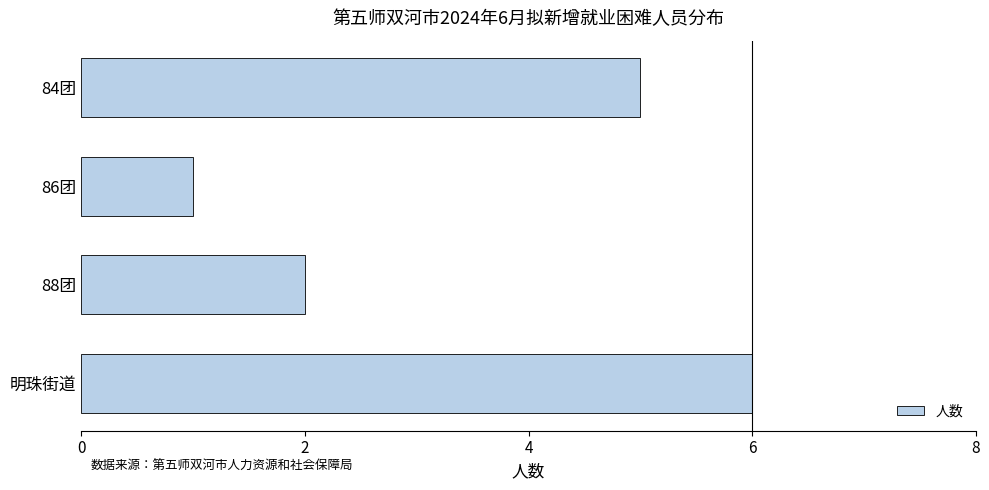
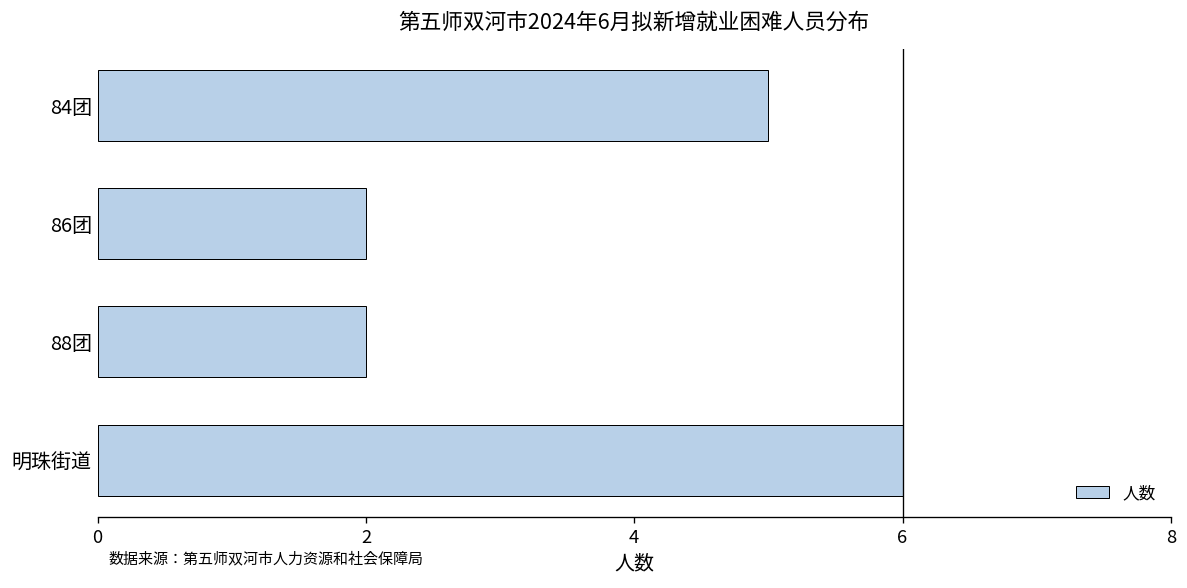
86团: 1 -> 2
